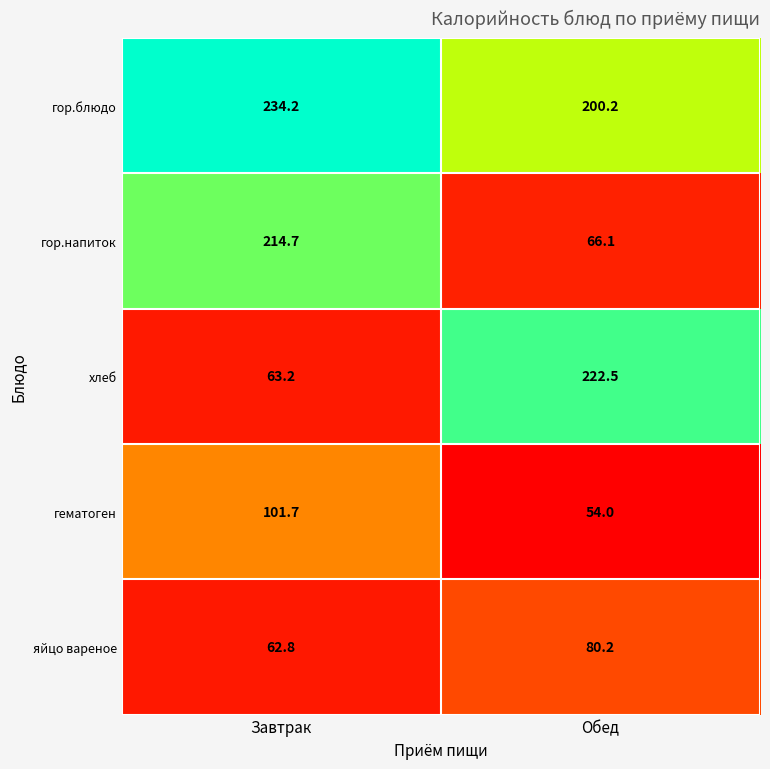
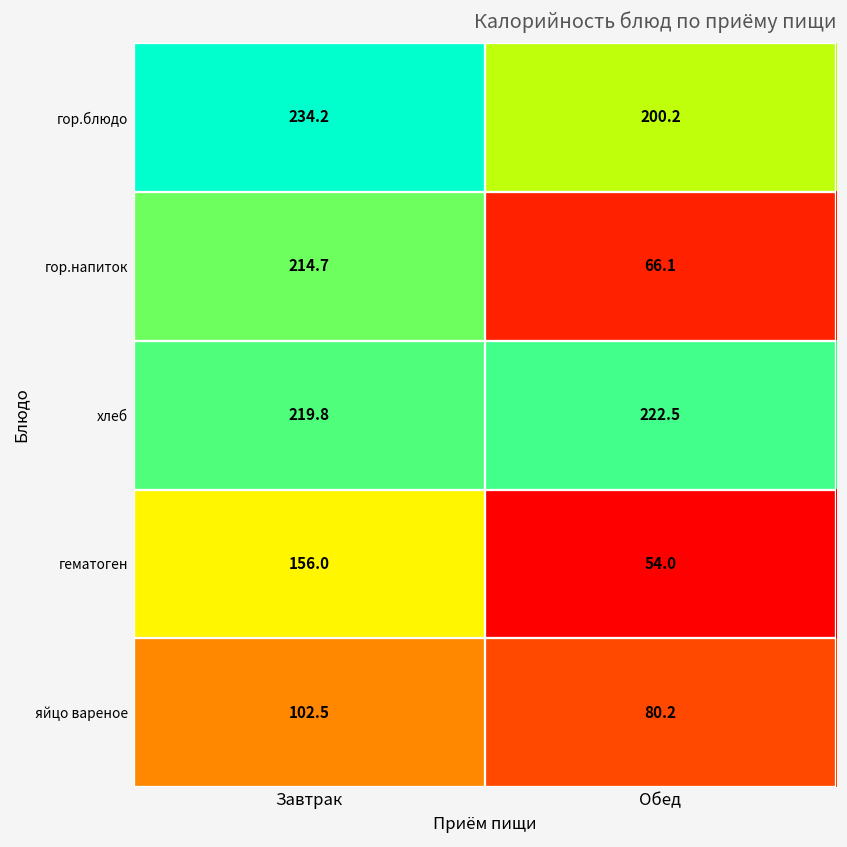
хлеб, Завтрак: 63.2 -> 219.8
гематоген, Завтрак: 101.7 -> 156.0
яйцо вареное, Завтрак: 62.8 -> 102.5
